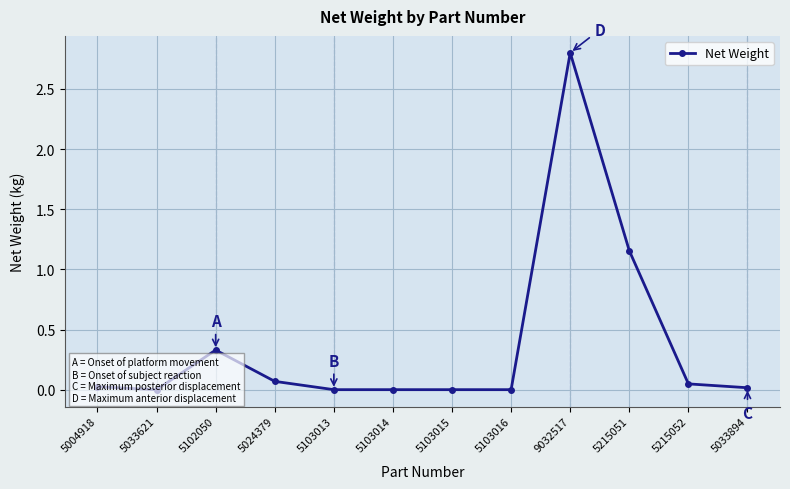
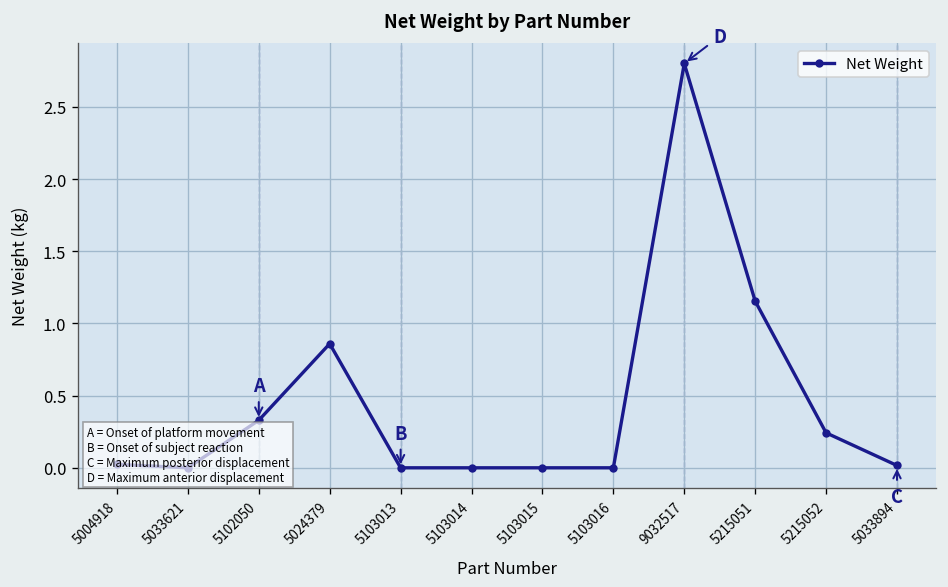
5024379: 0.07 -> 0.86
5215052: 0.05 -> 0.24
